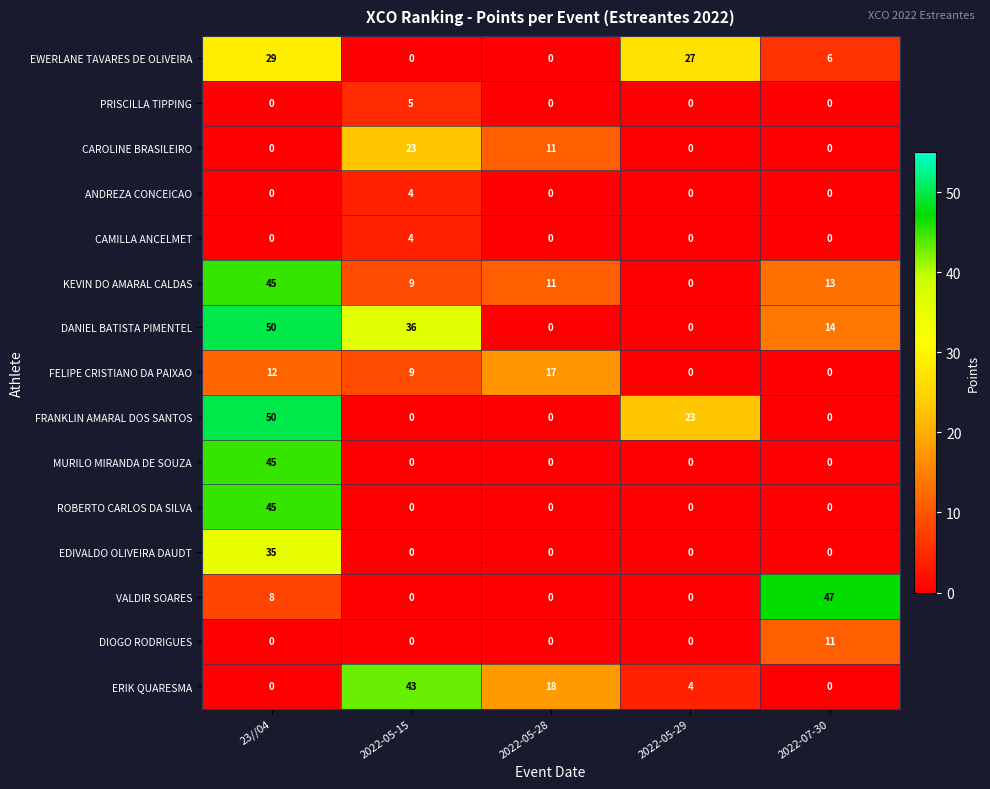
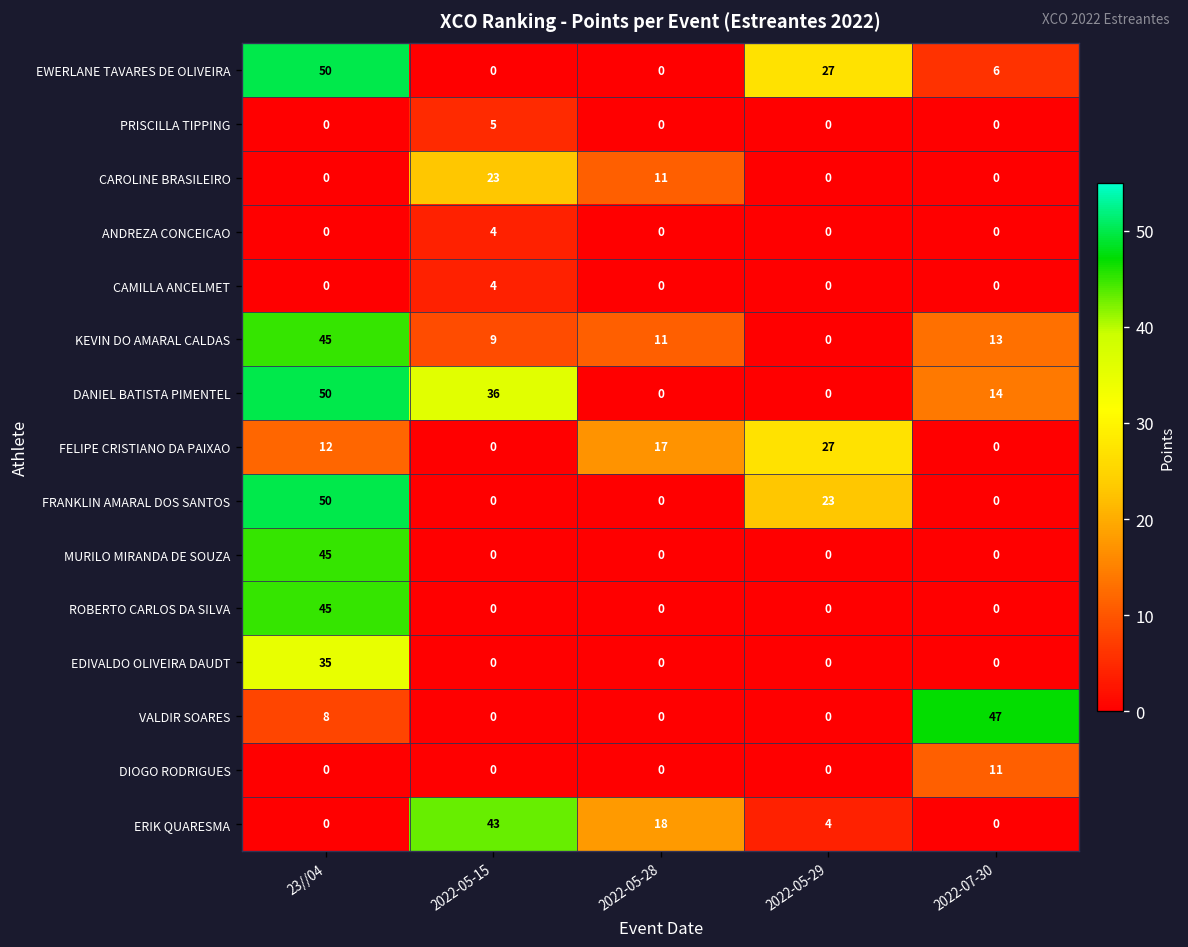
EWERLANE TAVARES DE OLIVEIRA, 23//04: 29 -> 50
FELIPE CRISTIANO DA PAIXAO, 2022-05-15: 9 -> 0
FELIPE CRISTIANO DA PAIXAO, 2022-05-29: 0 -> 27
